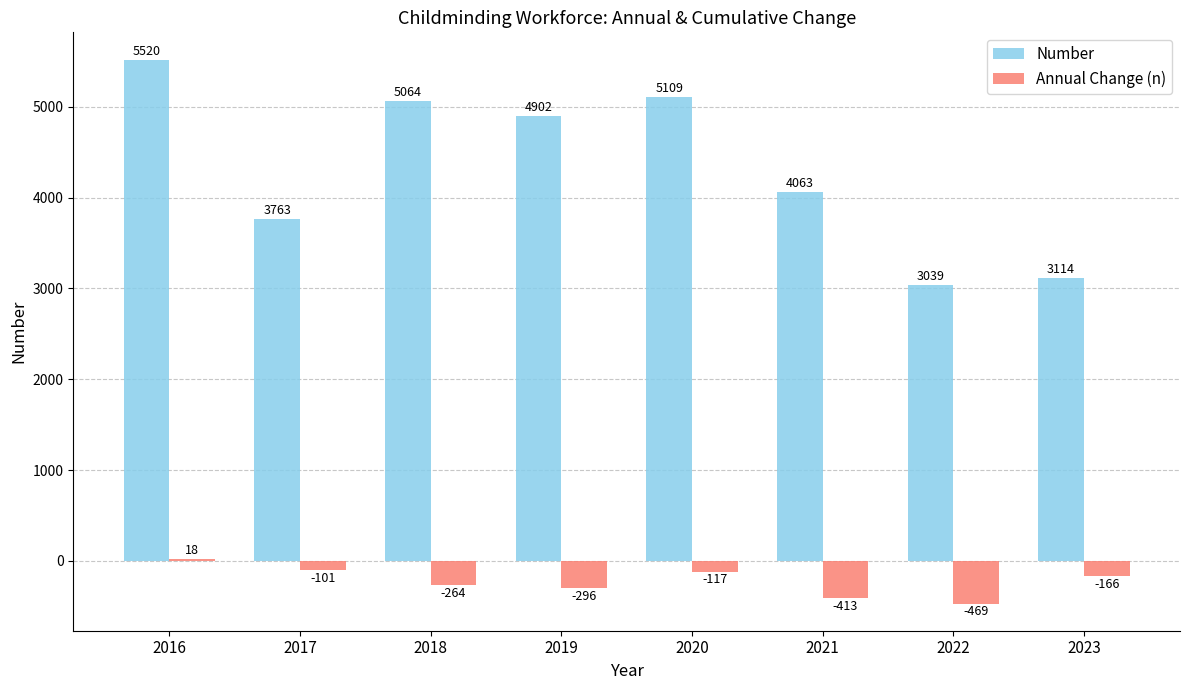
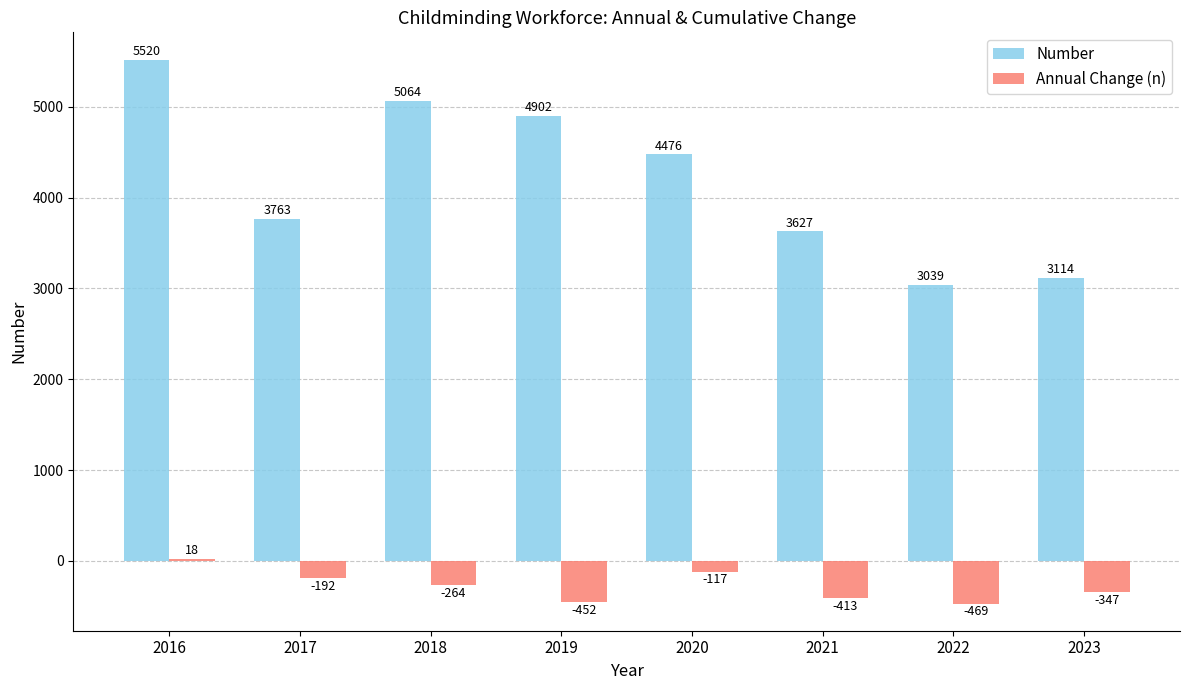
Annual Change (n), 2017: -101 -> -192
Annual Change (n), 2019: -296 -> -452
Number, 2020: 5109 -> 4476
Number, 2021: 4063 -> 3627
Annual Change (n), 2023: -166 -> -347
